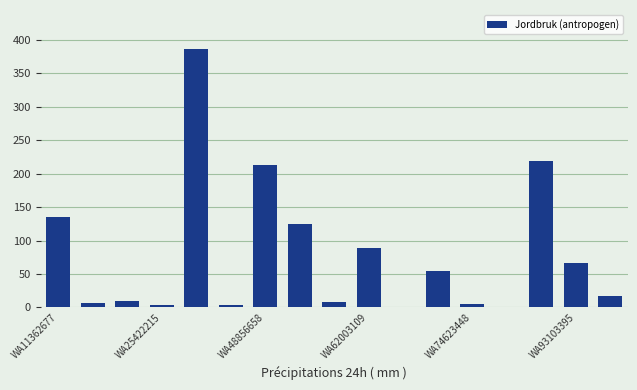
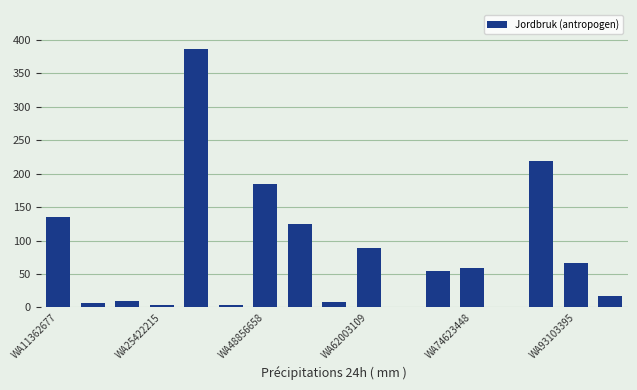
WA48856658: 210 -> 180
WA74623448: 10 -> 60
